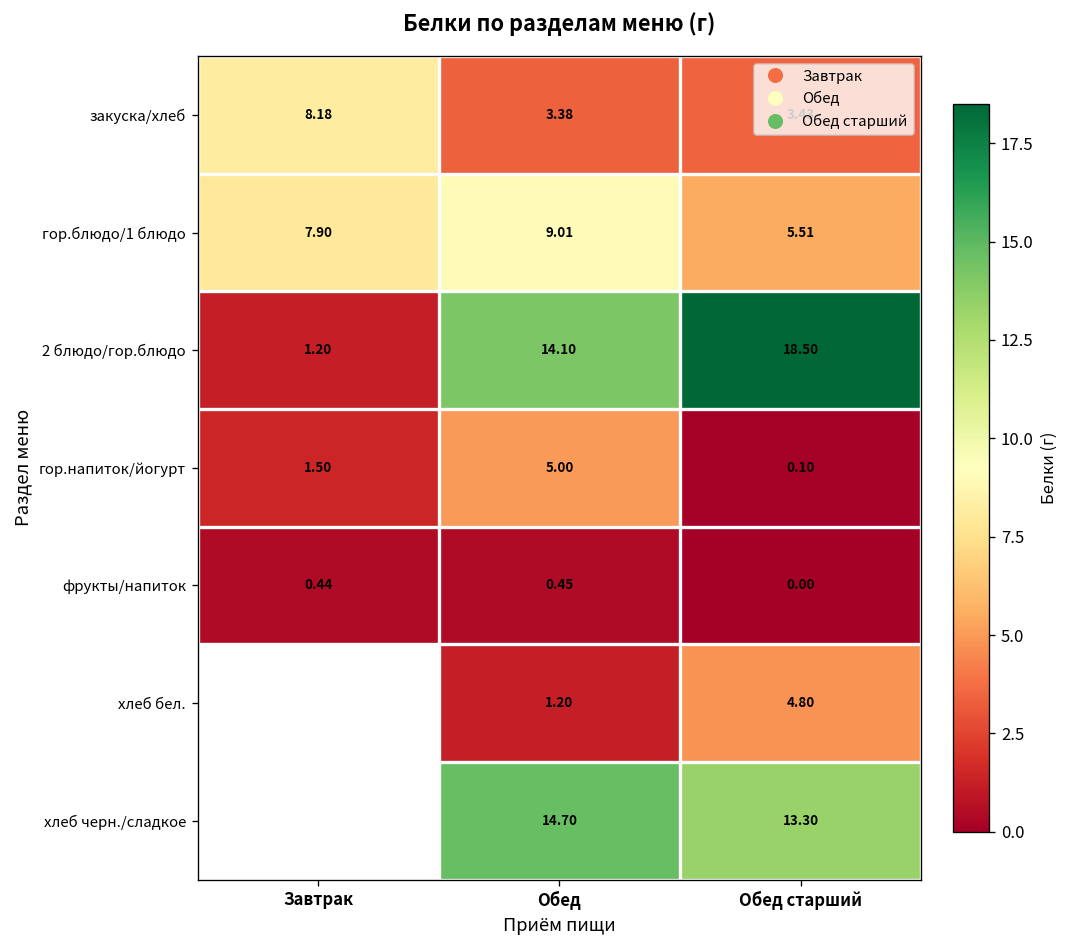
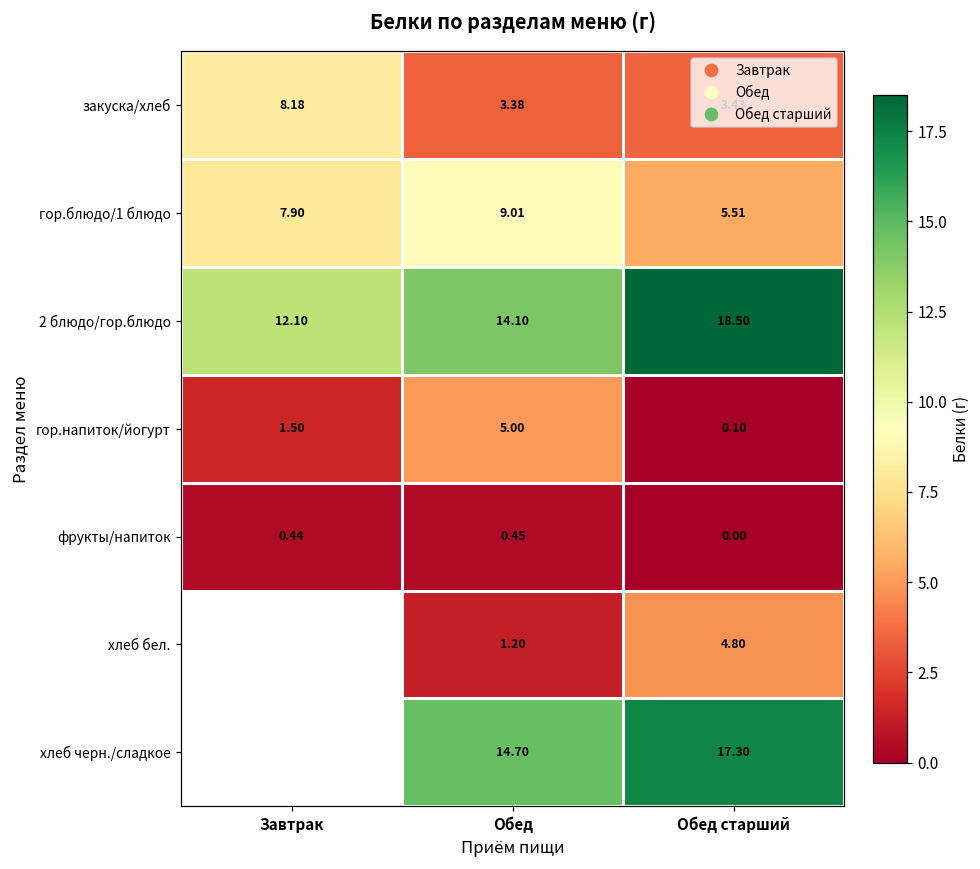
2 блюдо/гор.блюдо, Завтрак: 1.20 -> 12.10
хлеб черн./сладкое, Обед старший: 13.30 -> 17.30
